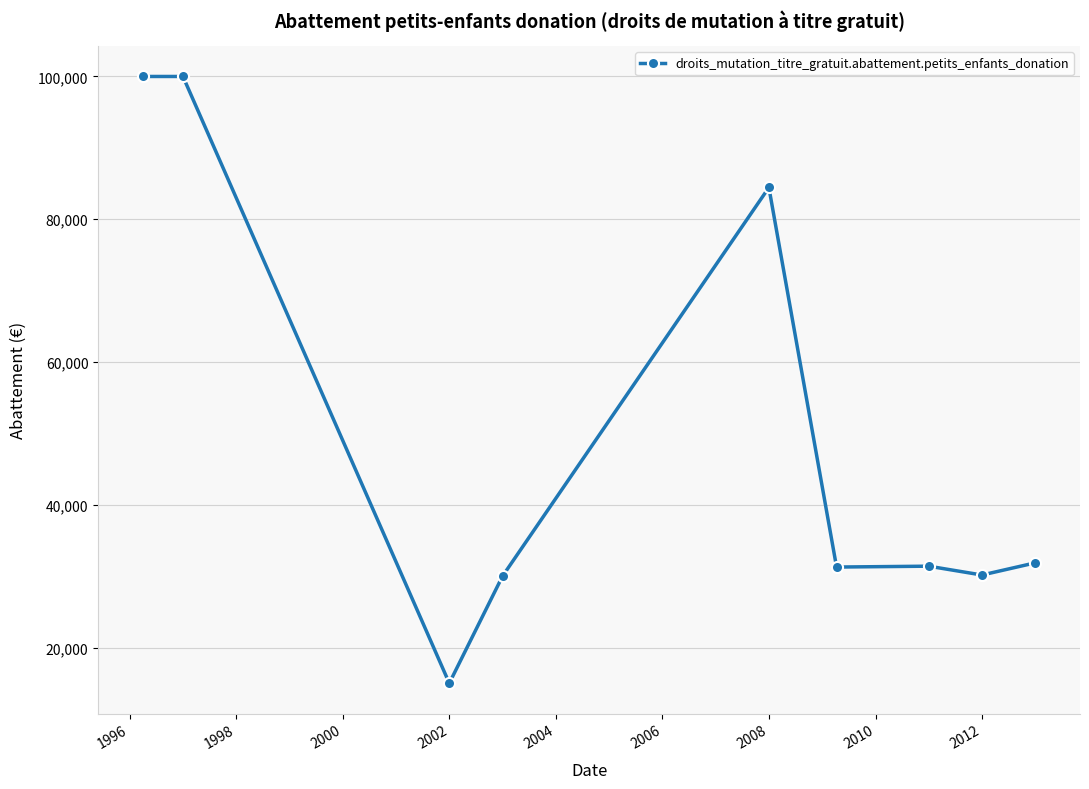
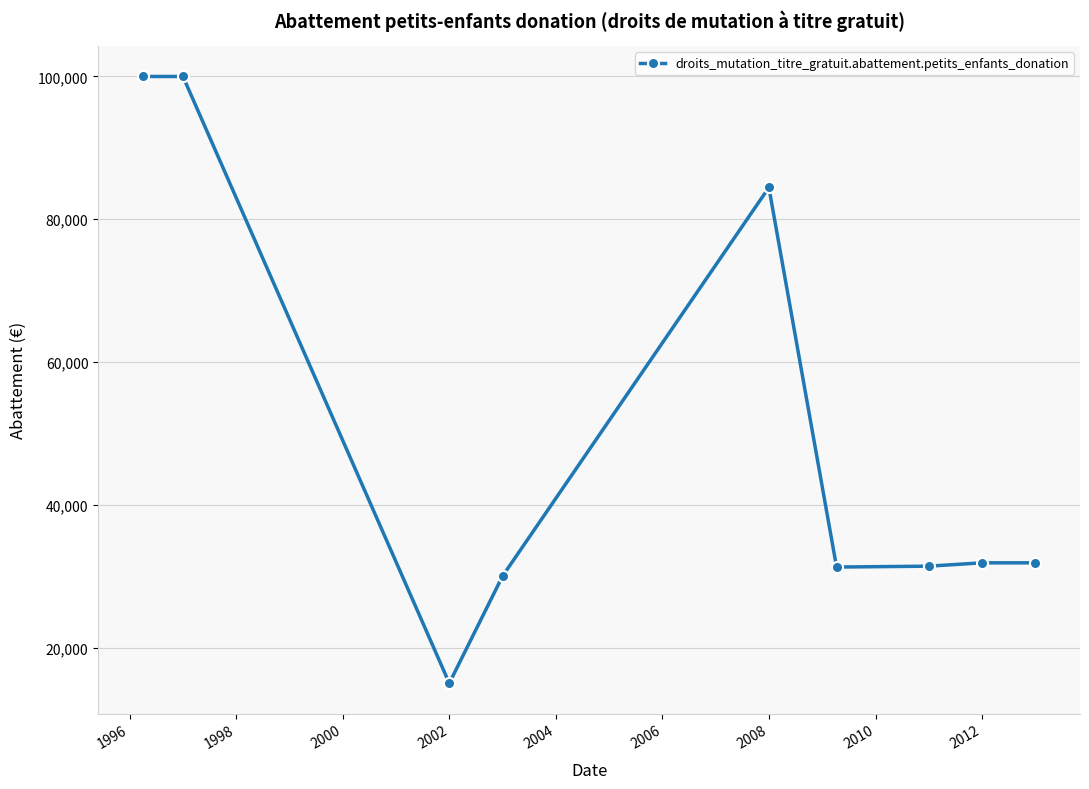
2012: 30,000 -> 32,000
